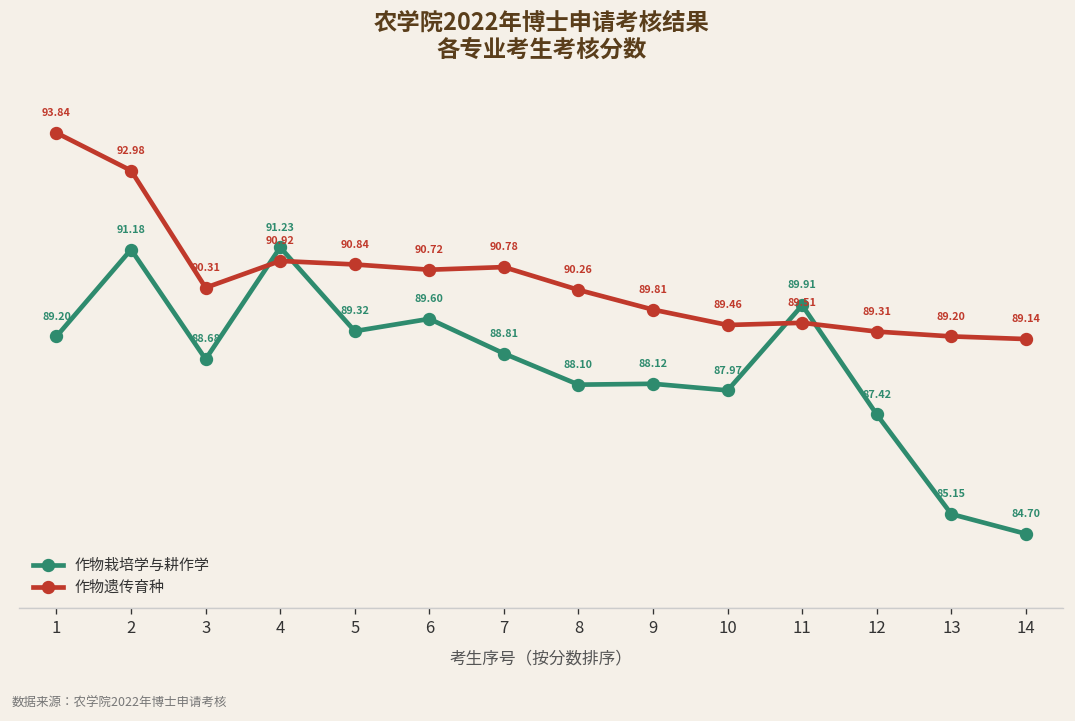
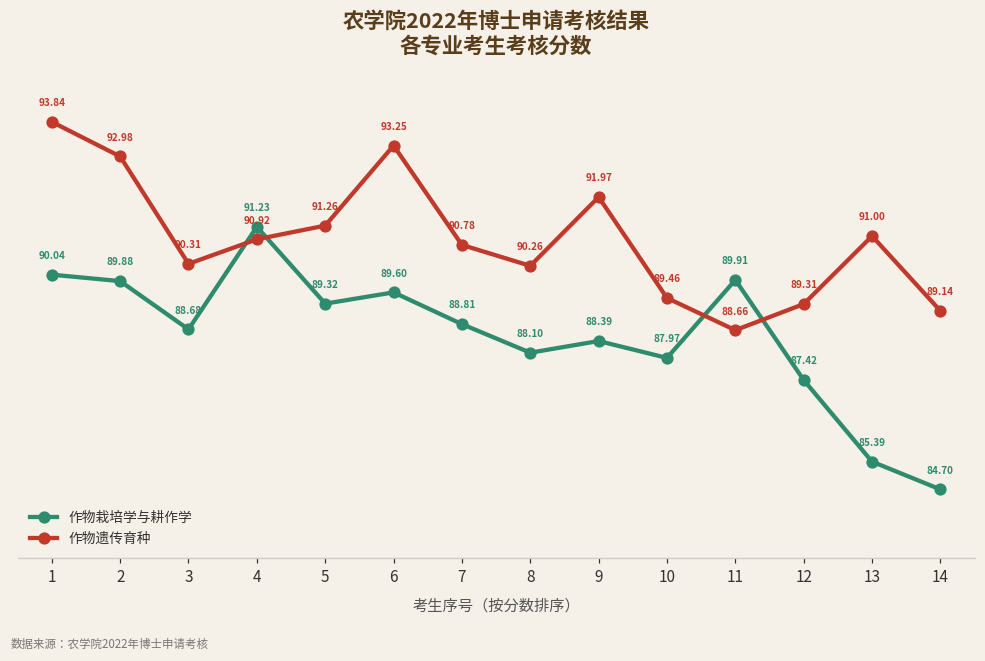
作物栽培学与耕作学, 1: 89.20 -> 90.04
作物栽培学与耕作学, 2: 91.18 -> 89.88
作物遗传育种, 5: 90.84 -> 91.26
作物遗传育种, 6: 90.72 -> 93.25
作物栽培学与耕作学, 9: 88.12 -> 88.39
作物遗传育种, 9: 89.81 -> 91.97
作物遗传育种, 11: 89.51 -> 88.66
作物栽培学与耕作学, 13: 85.15 -> 85.39
作物遗传育种, 13: 89.20 -> 91.00
